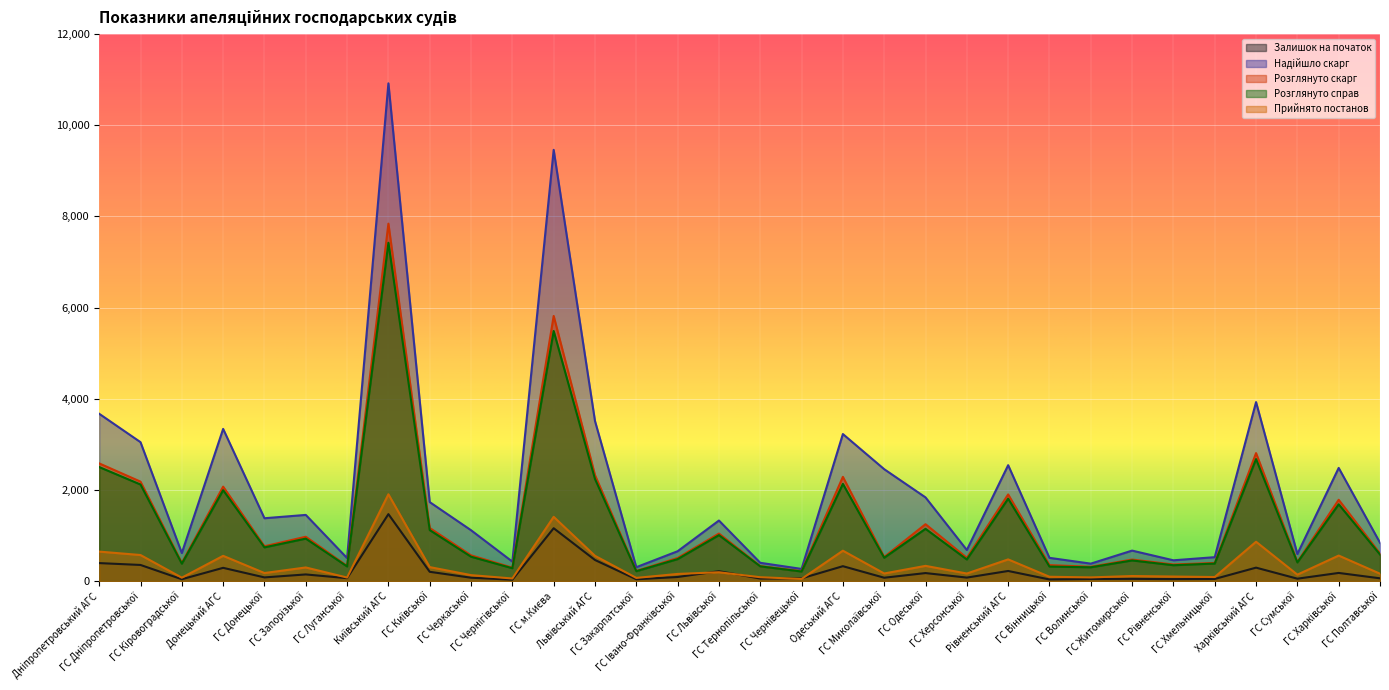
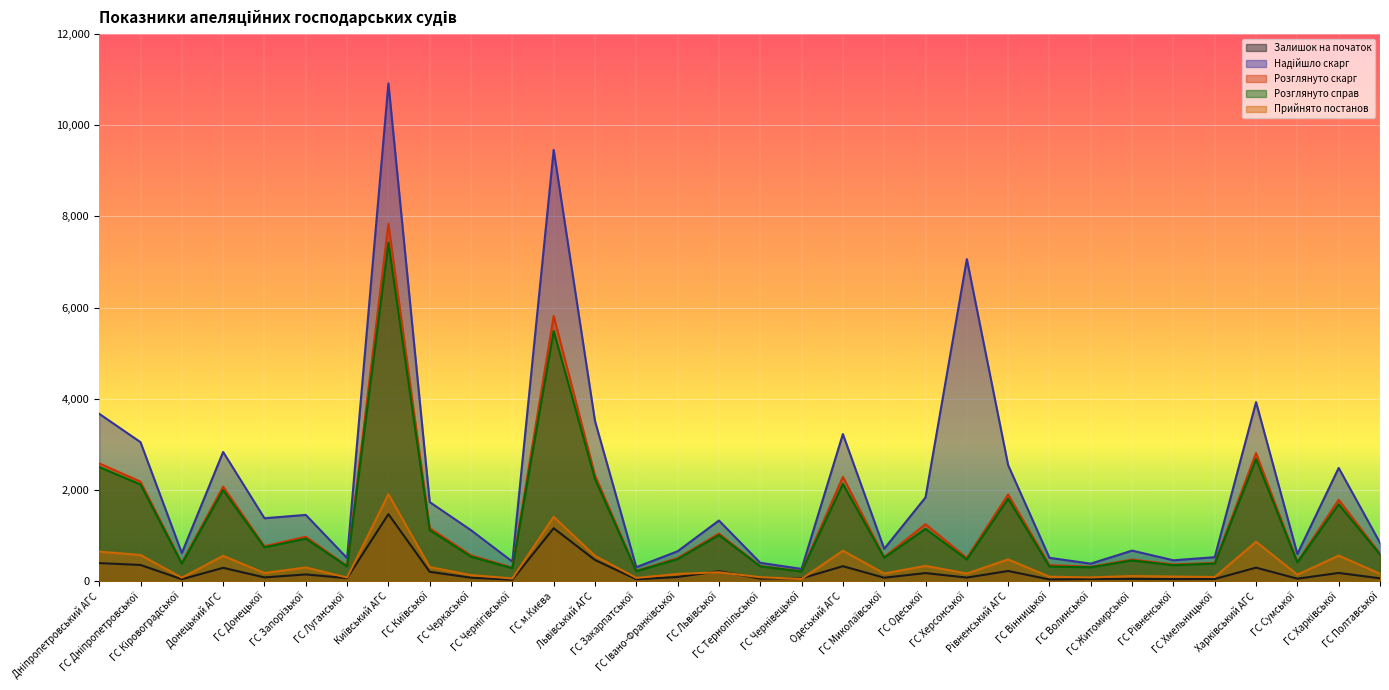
Надійшло скарг, Донецький АГС: 3,300 -> 2,800
Надійшло скарг, ГС Миколаївської: 2,500 -> 700
Надійшло скарг, ГС Херсонської: 700 -> 7,100
